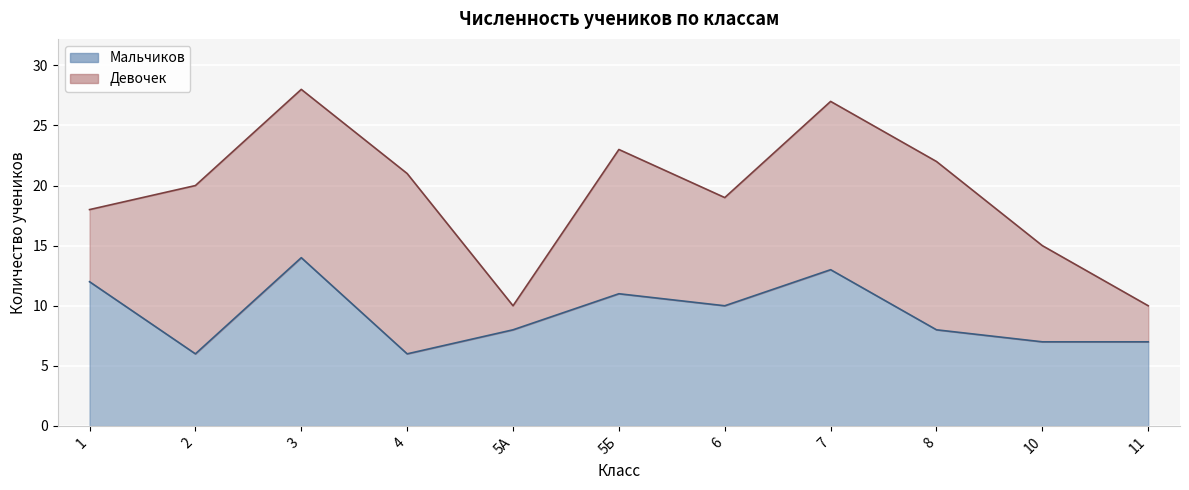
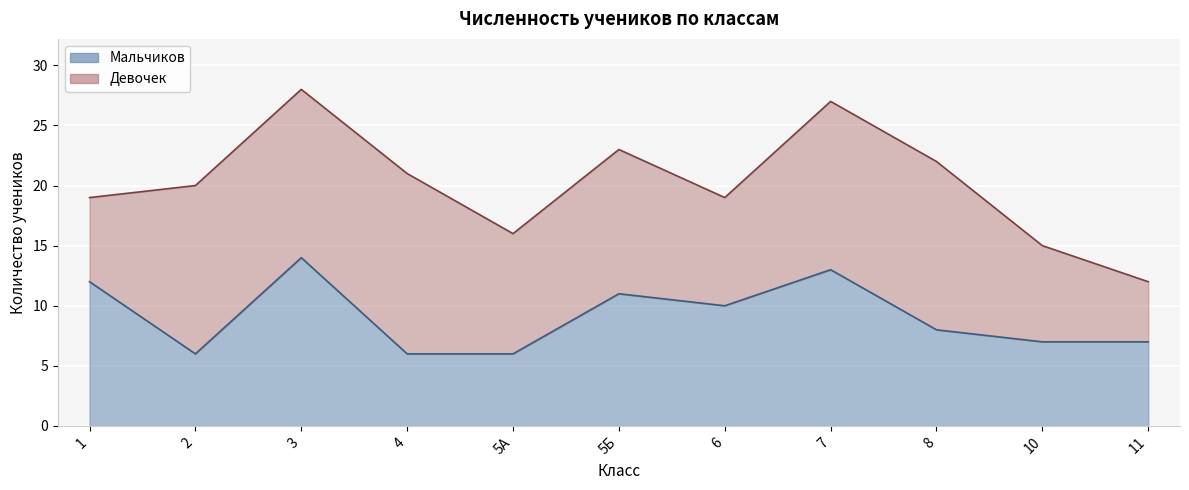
Девочек, 1: 6 -> 7
Мальчиков, 5А: 8 -> 6
Девочек, 5А: 2 -> 10
Девочек, 11: 3 -> 5
